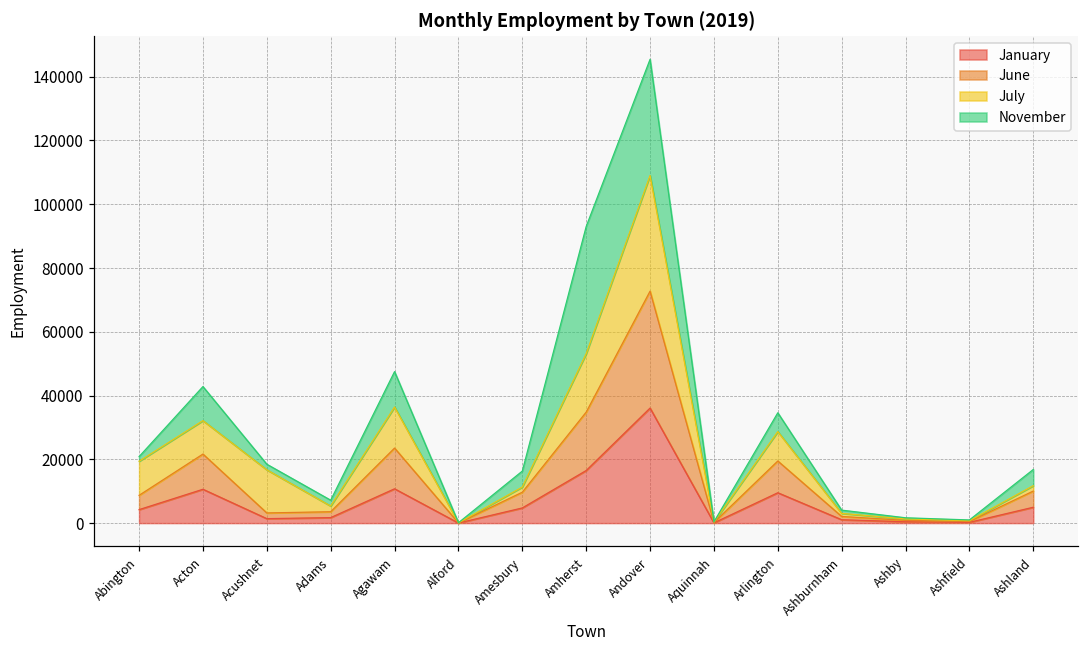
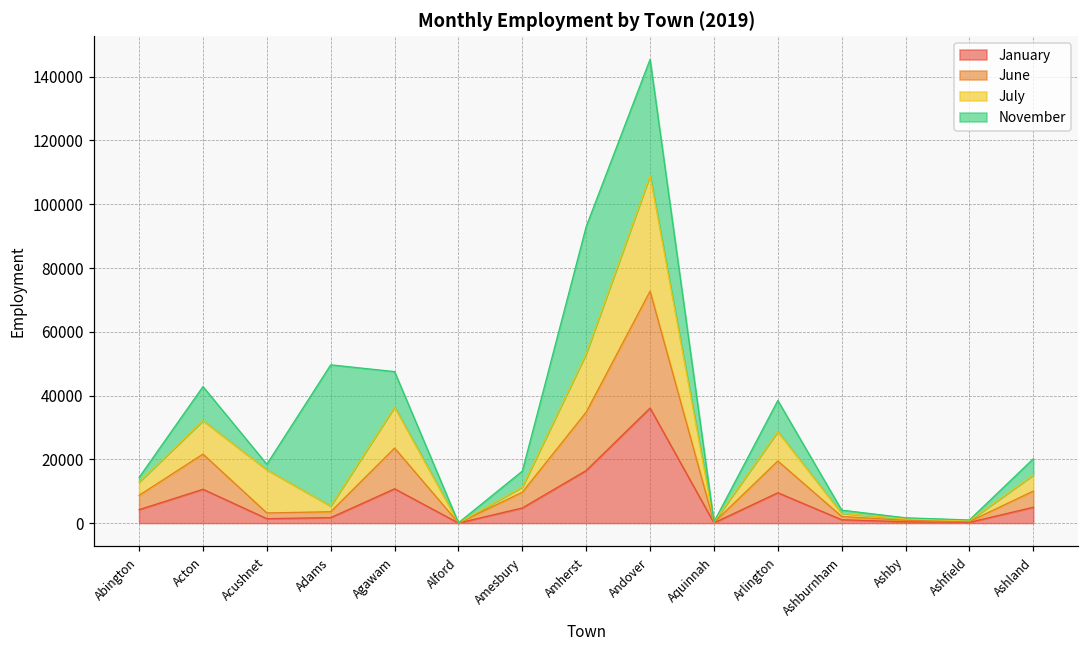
July, Abington: 11000 -> 4000
November, Adams: 2000 -> 44000
November, Arlington: 6000 -> 10000
July, Ashland: 2000 -> 5000
